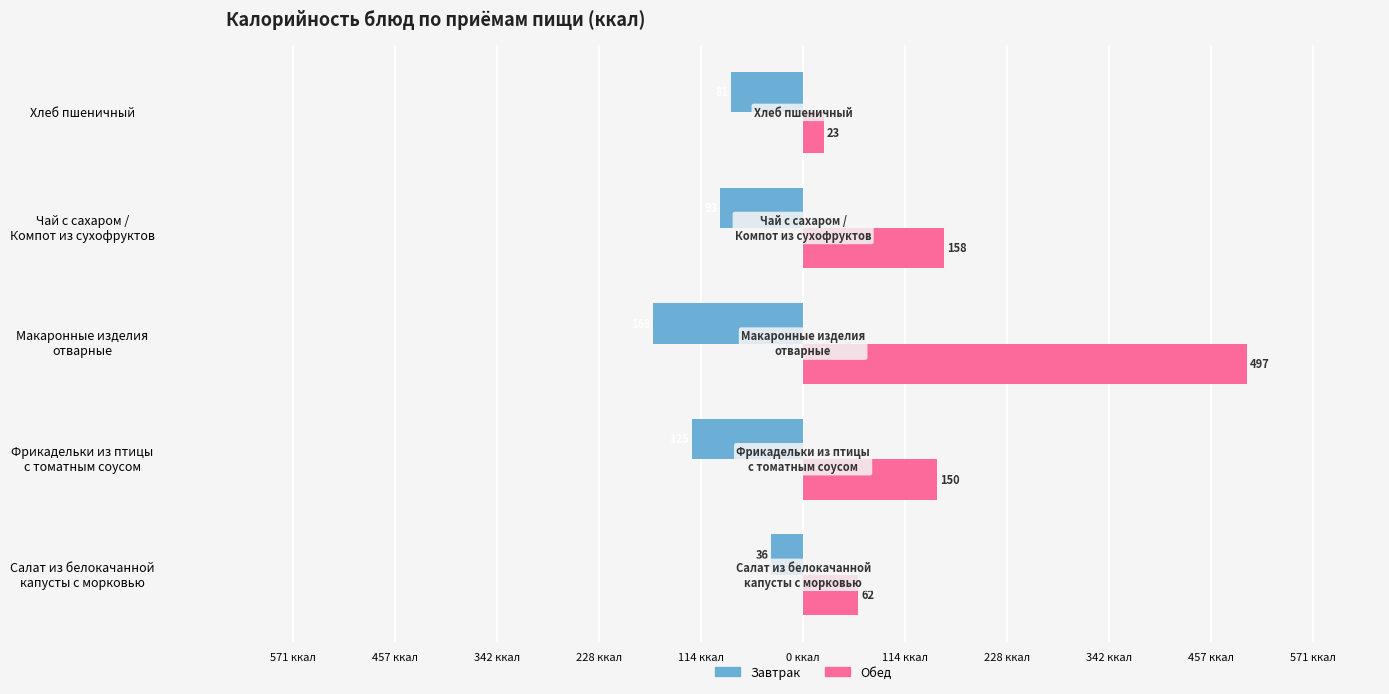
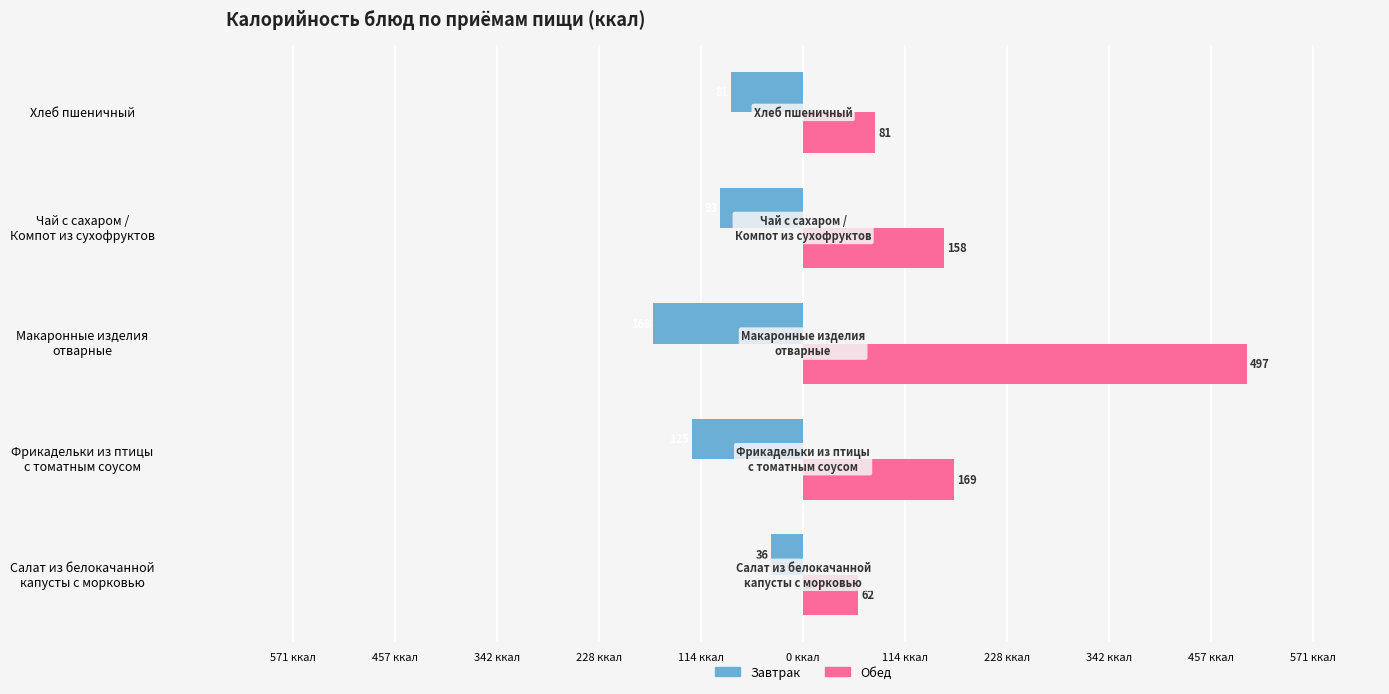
Обед, Хлеб пшеничный: 23 -> 81
Обед, Фрикадельки из птицы с томатным соусом: 150 -> 169
